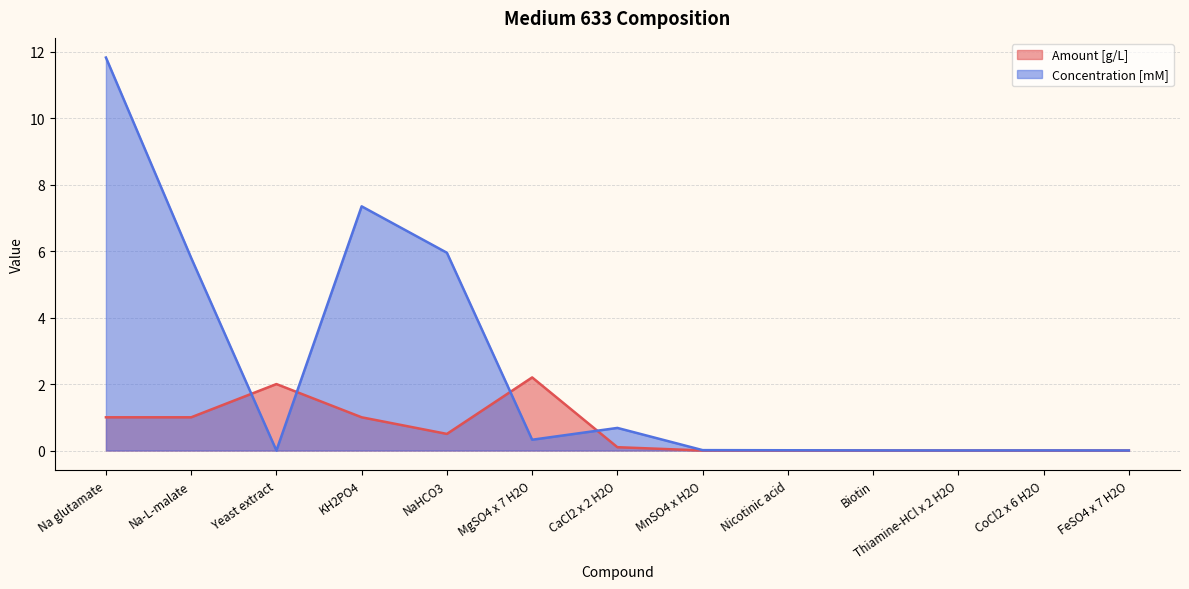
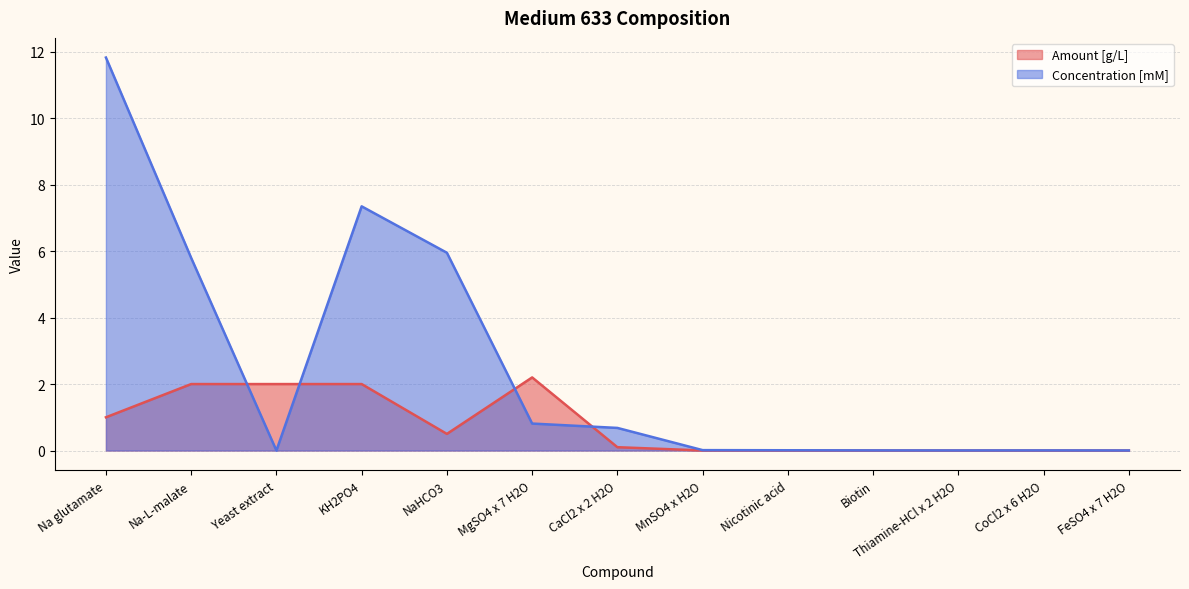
Amount [g/L], Na-L-malate: 1 -> 2
Amount [g/L], KH2PO4: 1 -> 2
Concentration [mM], MgSO4 x 7 H2O: 0.3 -> 0.8
